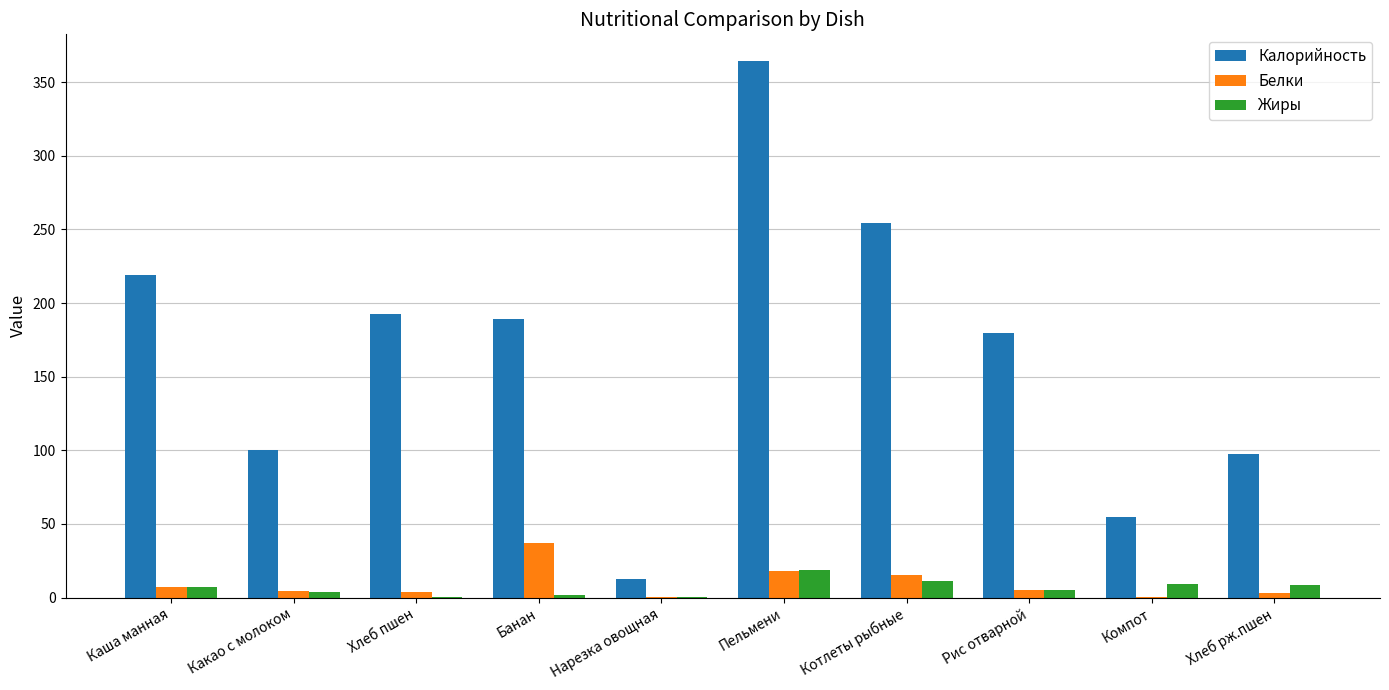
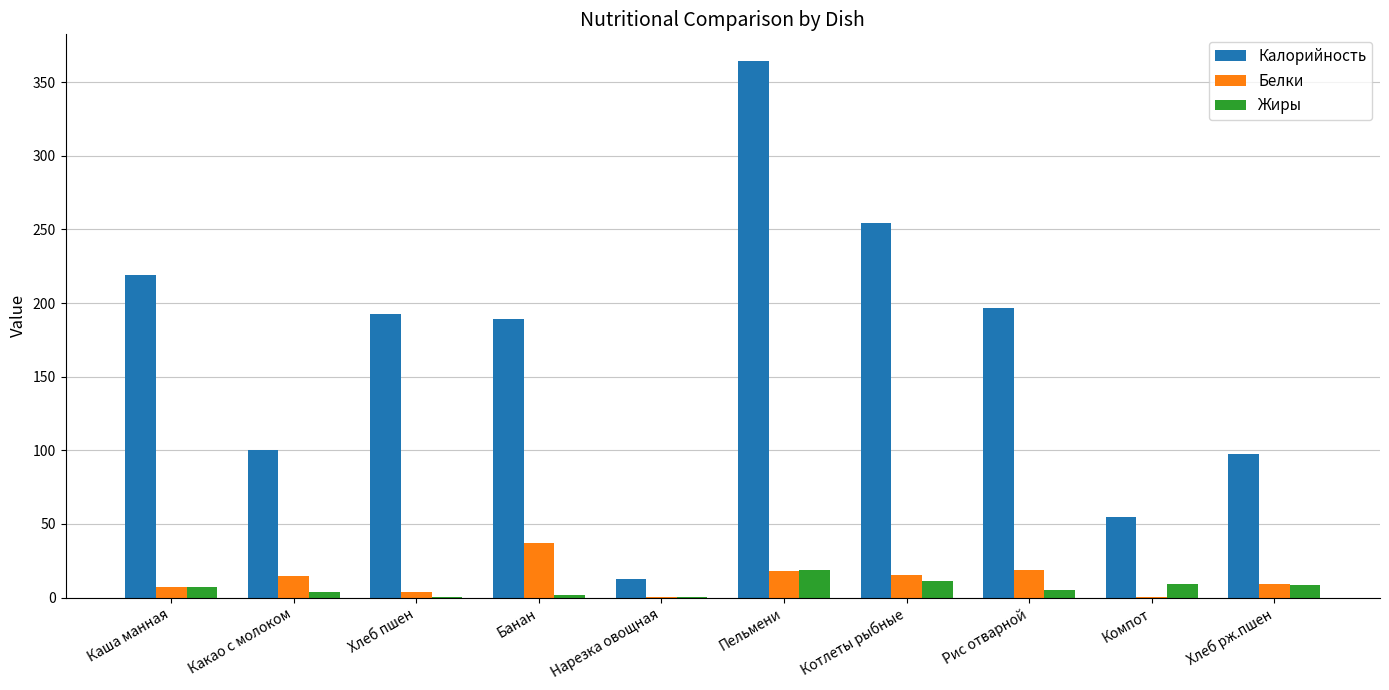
Белки, Какао с молоком: 5 -> 14
Калорийность, Рис отварной: 180 -> 197
Белки, Рис отварной: 5 -> 19
Белки, Хлеб рж.пшен: 3 -> 9
